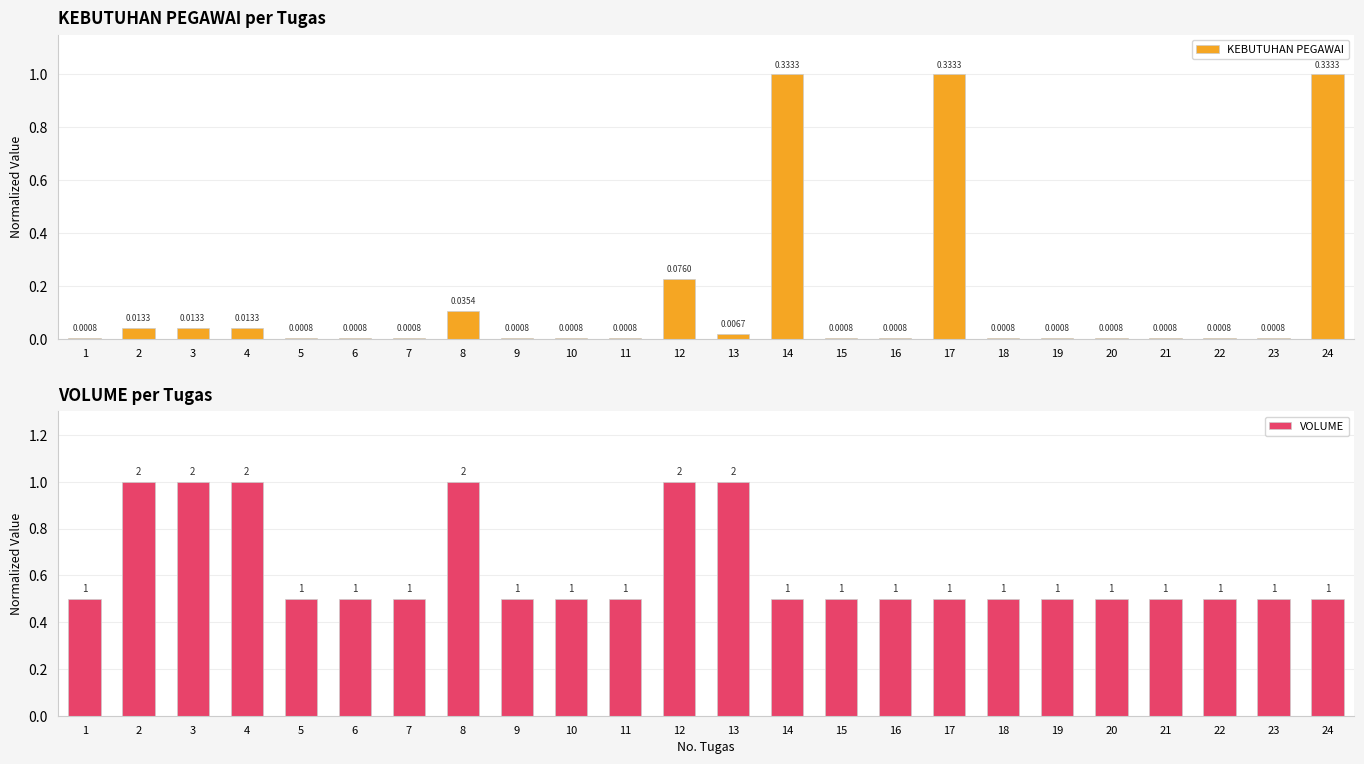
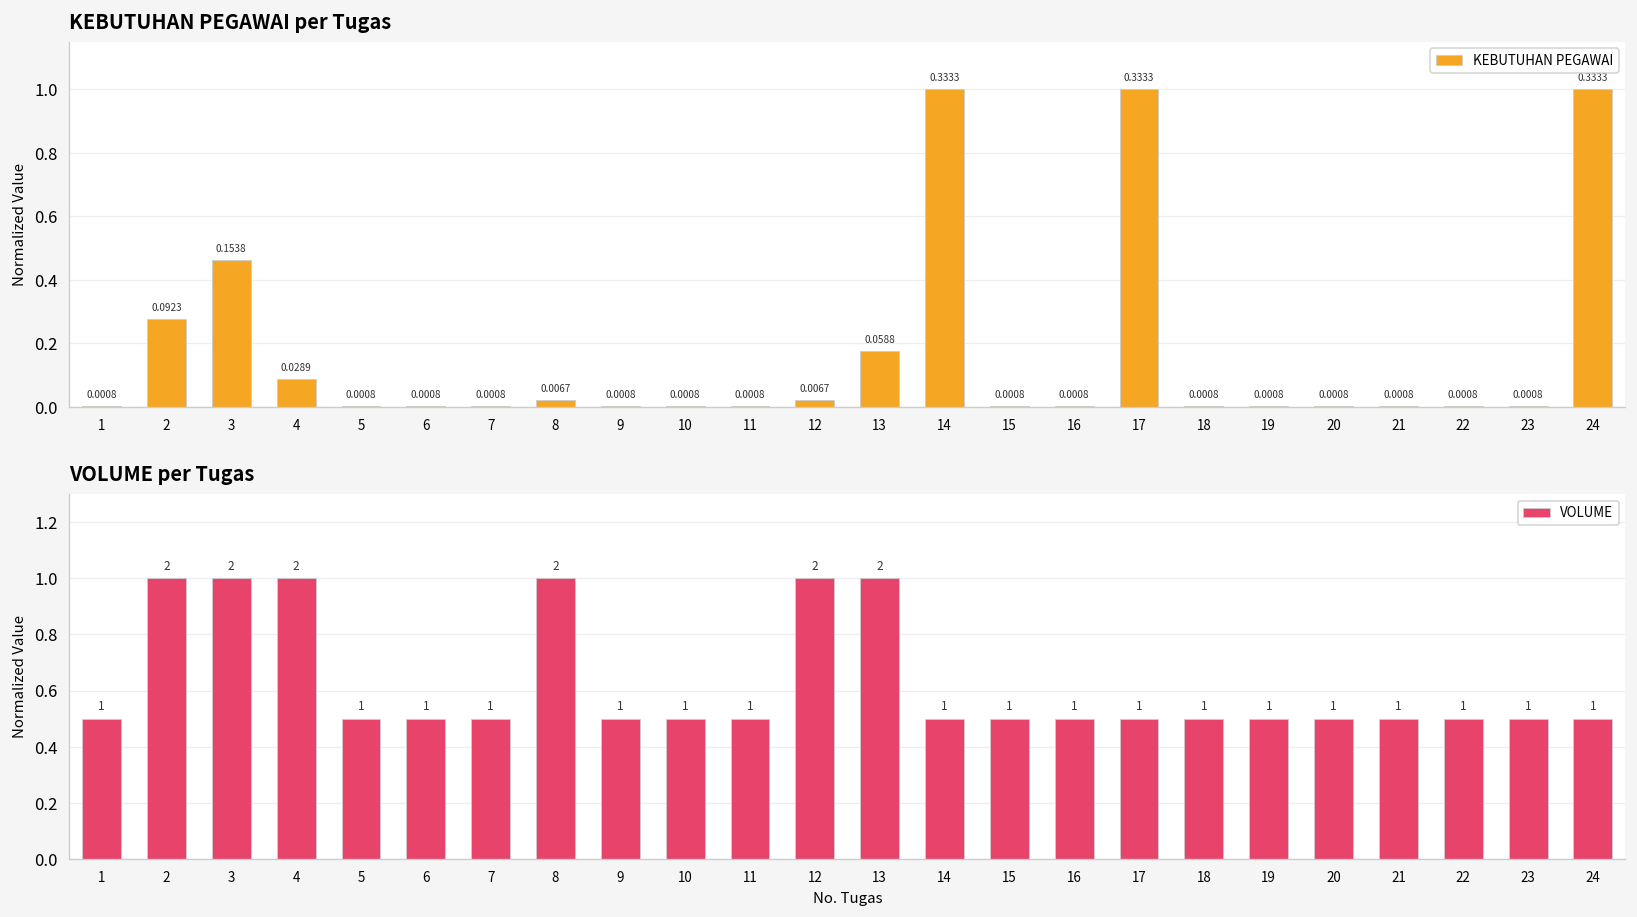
KEBUTUHAN PEGAWAI per Tugas, 2: 0.0133 -> 0.0923
KEBUTUHAN PEGAWAI per Tugas, 3: 0.0133 -> 0.1538
KEBUTUHAN PEGAWAI per Tugas, 4: 0.0133 -> 0.0289
KEBUTUHAN PEGAWAI per Tugas, 8: 0.0354 -> 0.0067
KEBUTUHAN PEGAWAI per Tugas, 12: 0.0760 -> 0.0067
KEBUTUHAN PEGAWAI per Tugas, 13: 0.0067 -> 0.0588
